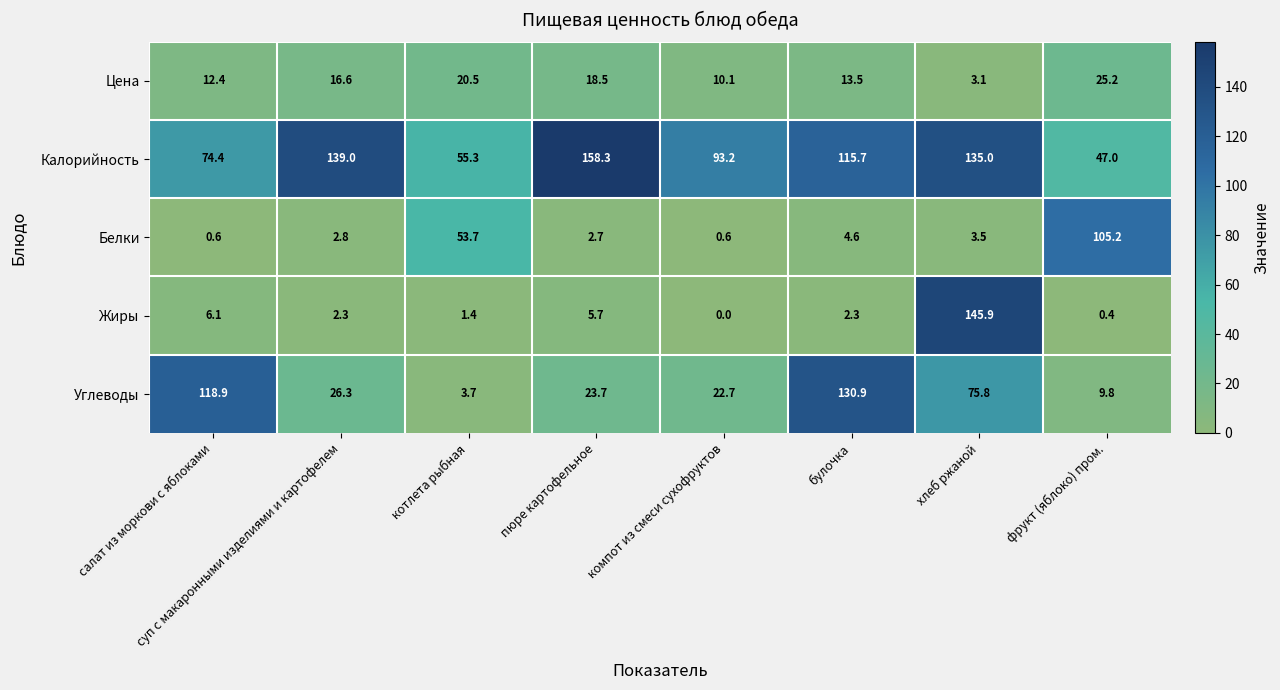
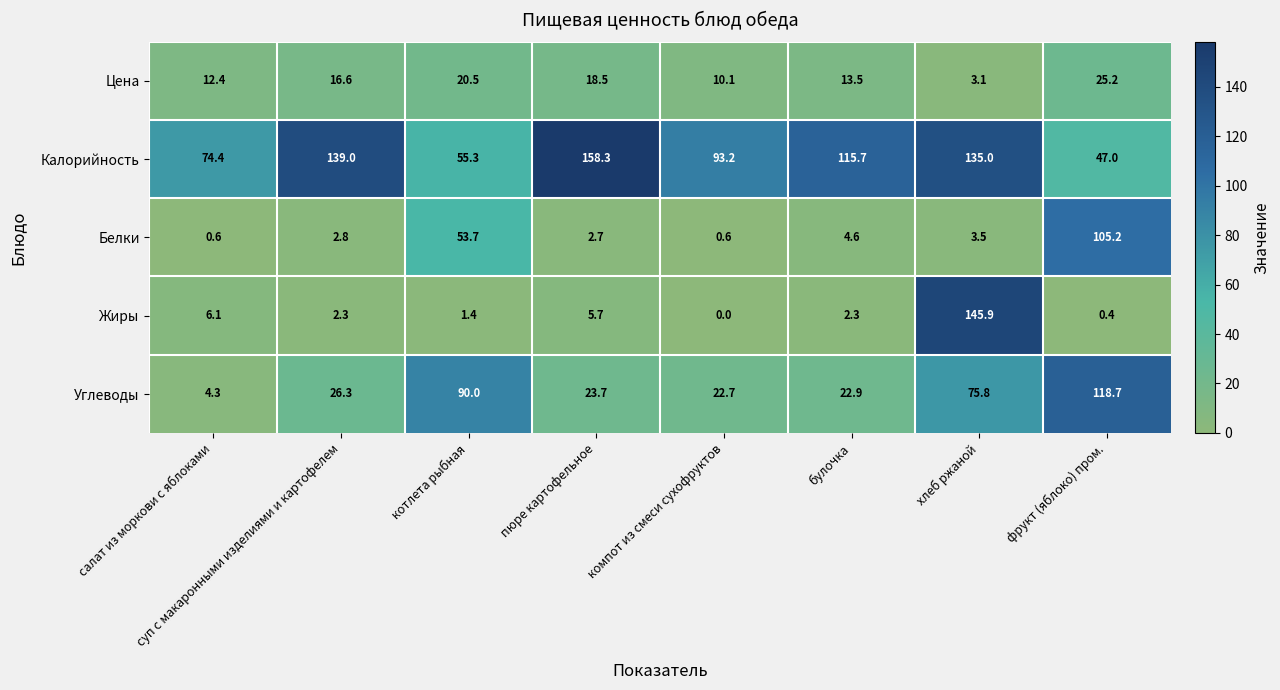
Углеводы, салат из моркови с яблоками: 118.9 -> 4.3
Углеводы, котлета рыбная: 3.7 -> 90.0
Углеводы, булочка: 130.9 -> 22.9
Углеводы, фрукт (яблоко) пром.: 9.8 -> 118.7
